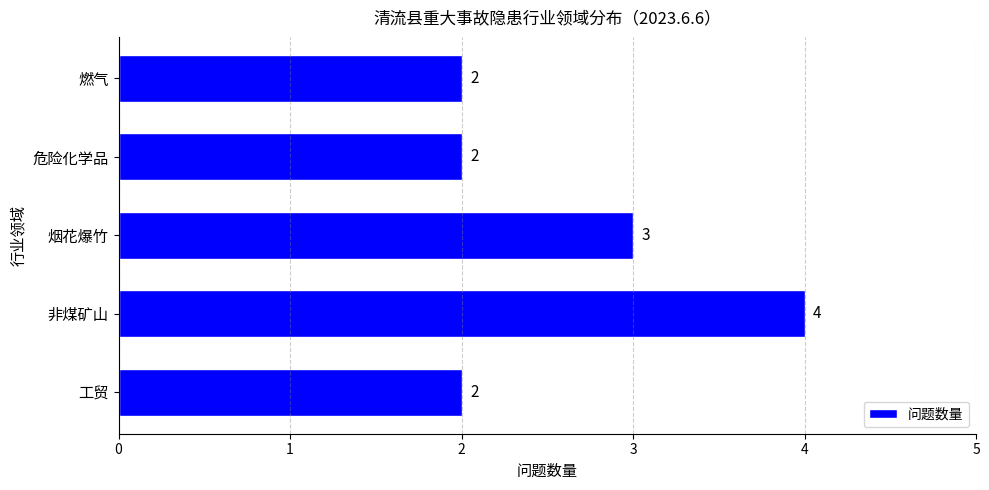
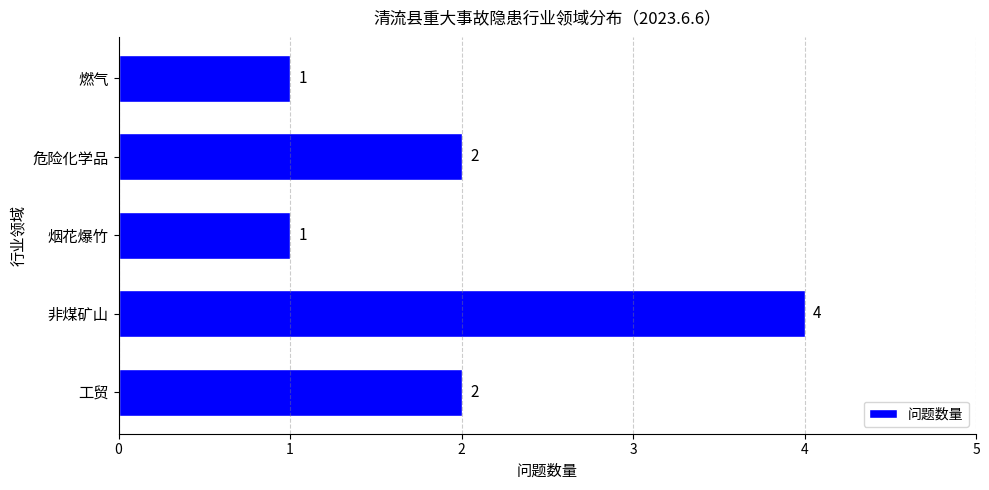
燃气: 2 -> 1
烟花爆竹: 3 -> 1
